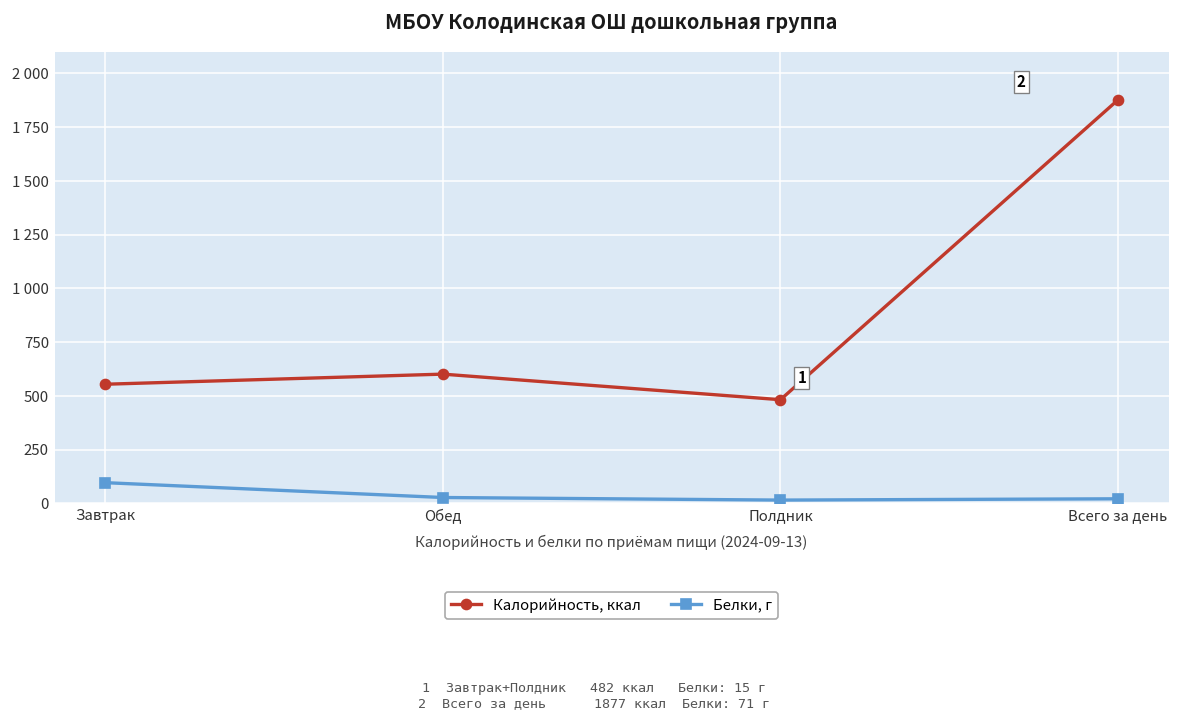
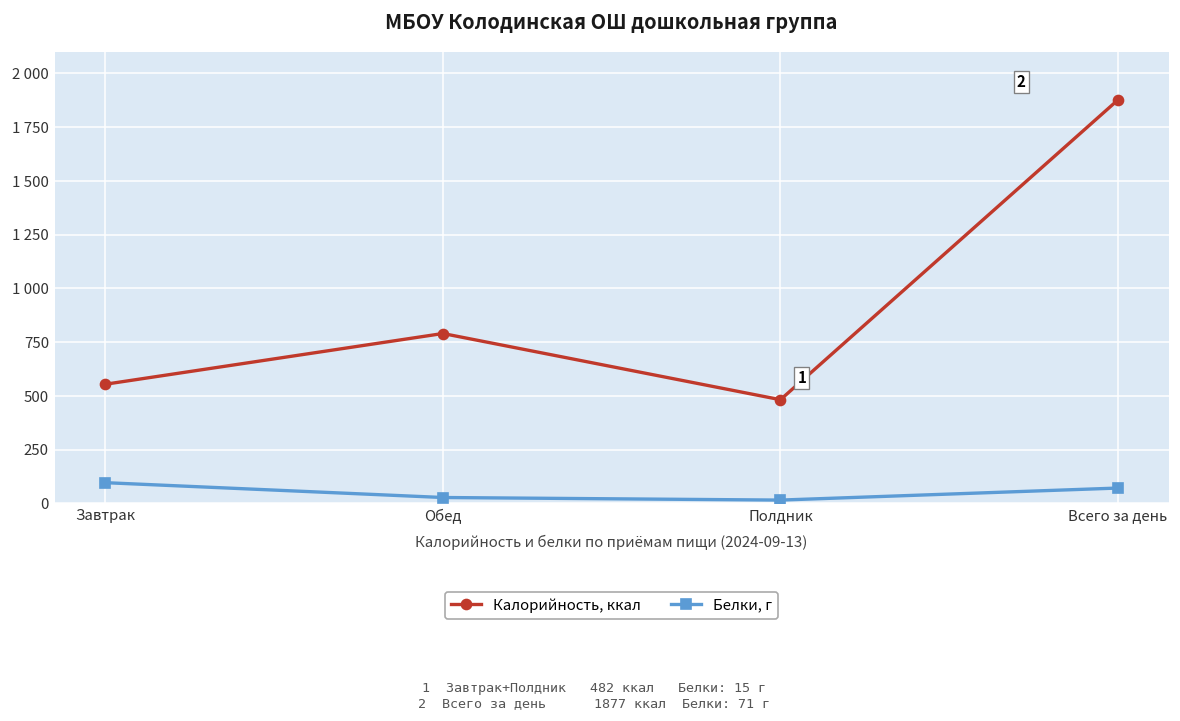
Калорийность, ккал, Обед: 600 -> 790
Белки, г, Всего за день: 20 -> 70
